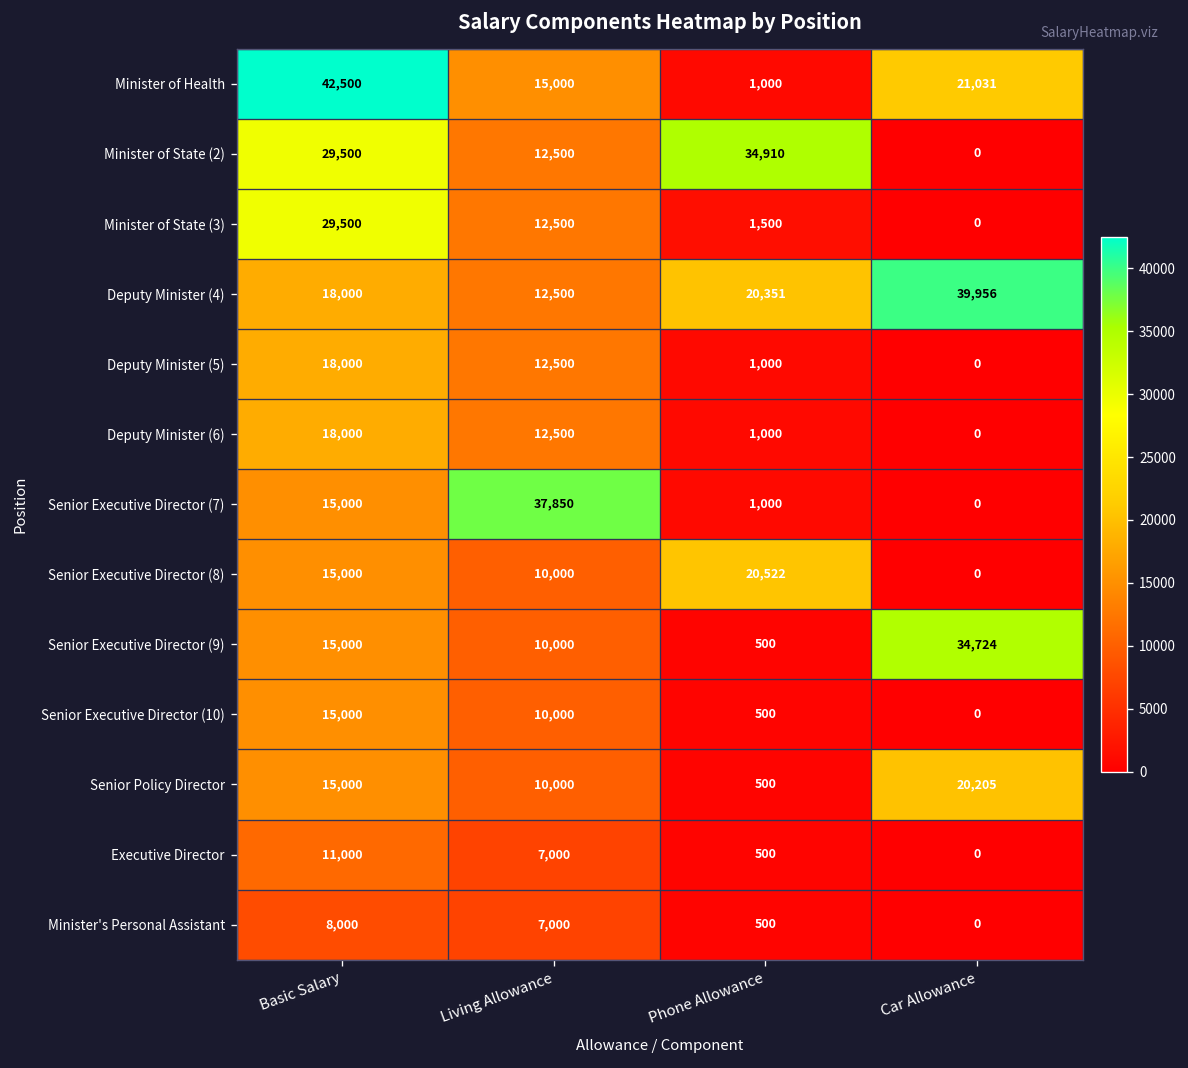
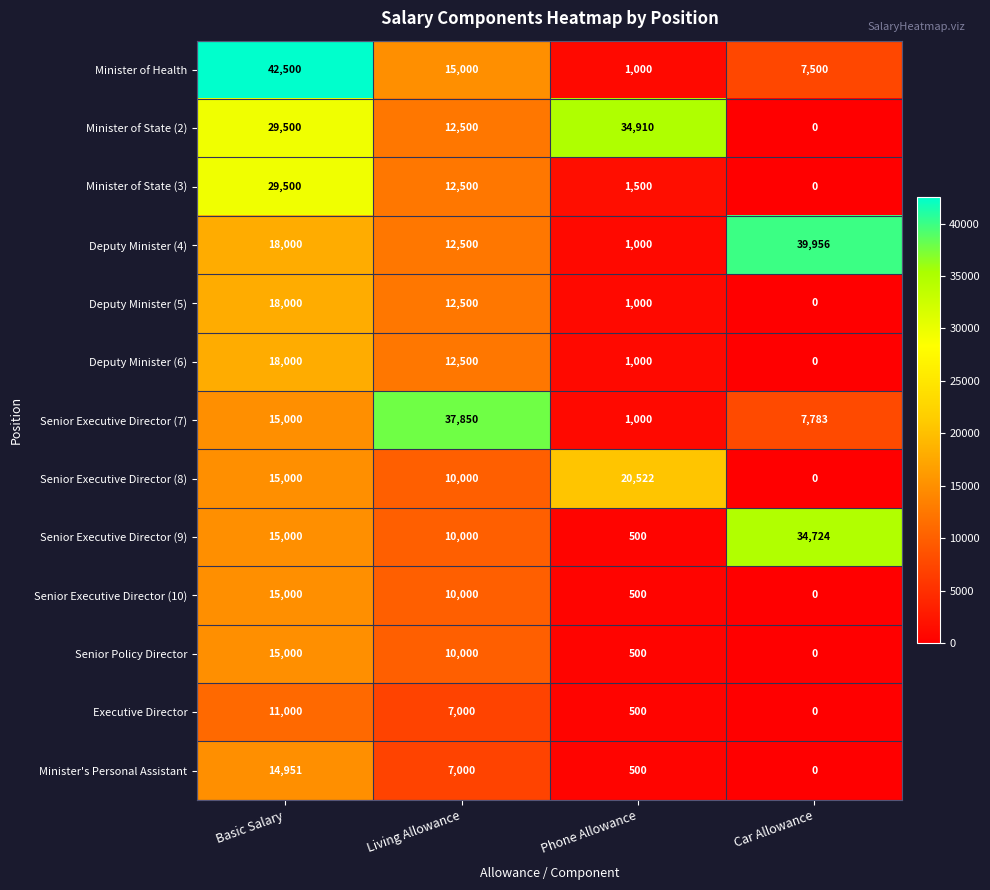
Minister of Health, Car Allowance: 21,031 -> 7,500
Deputy Minister (4), Phone Allowance: 20,351 -> 1,000
Senior Executive Director (7), Car Allowance: 0 -> 7,783
Senior Policy Director, Car Allowance: 20,205 -> 0
Minister's Personal Assistant, Basic Salary: 8,000 -> 14,951
